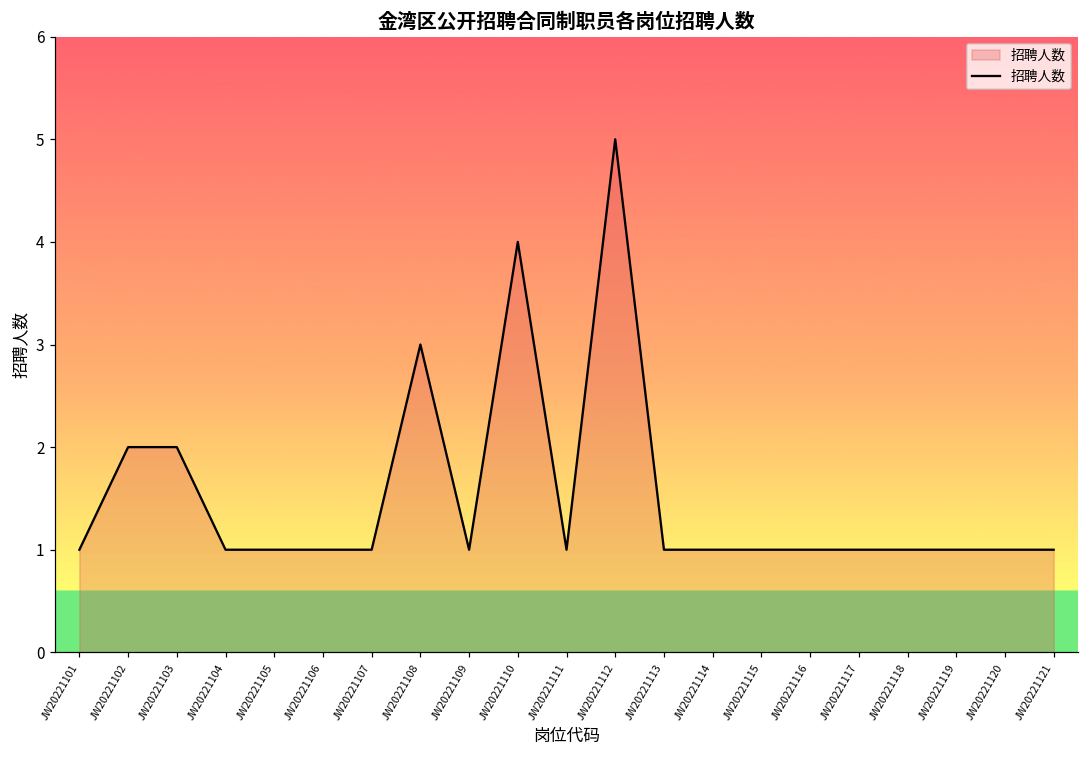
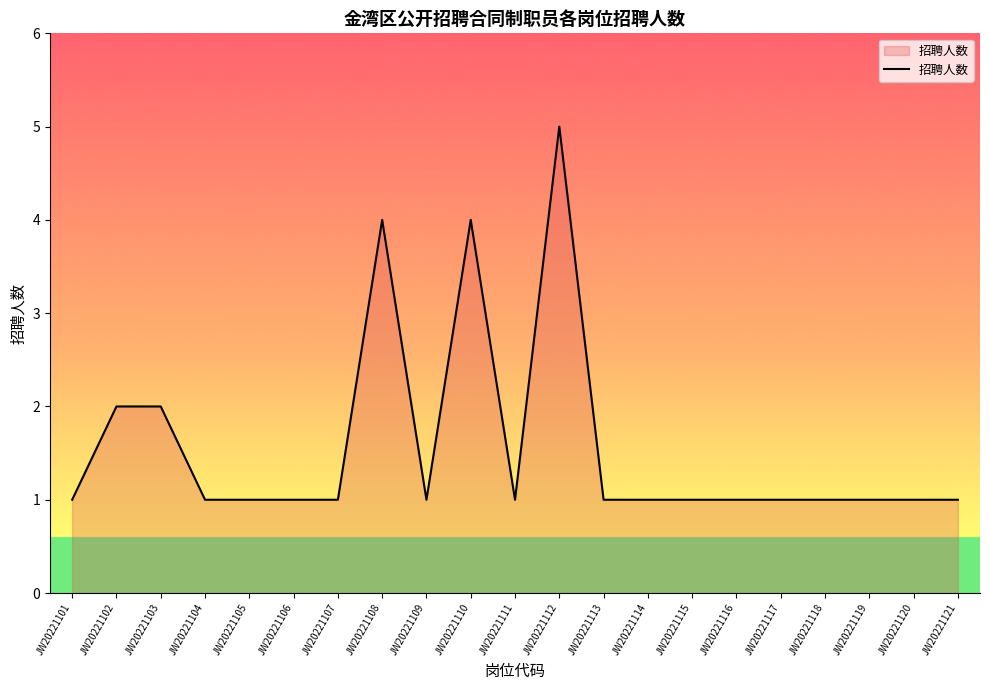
JW20221108: 3 -> 4
